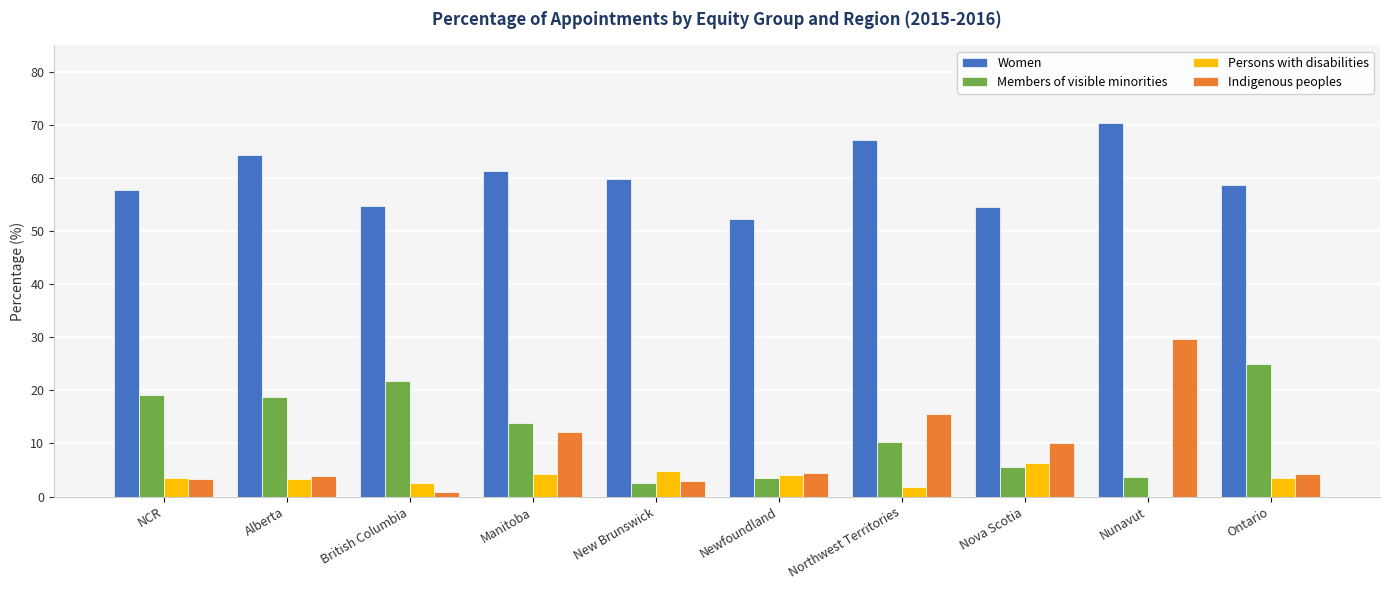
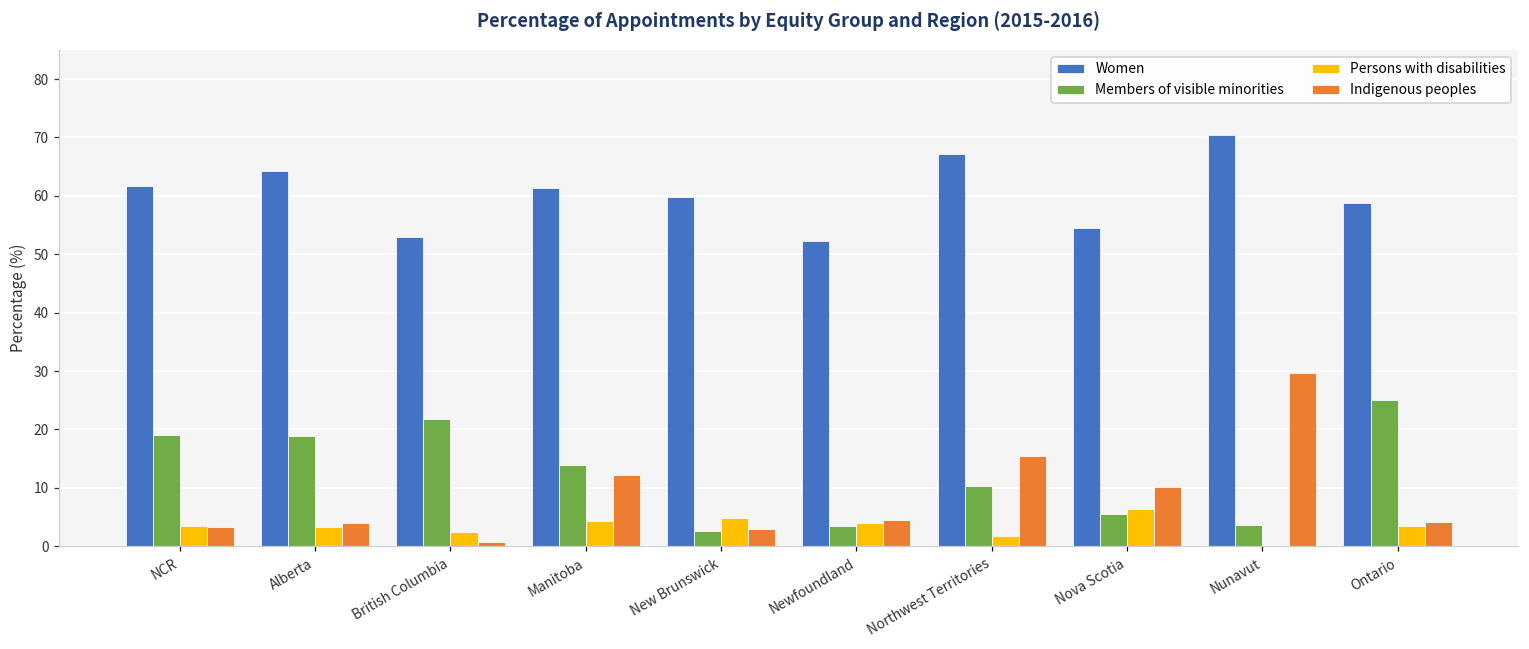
Women, NCR: 58 -> 62
Women, British Columbia: 55 -> 53
